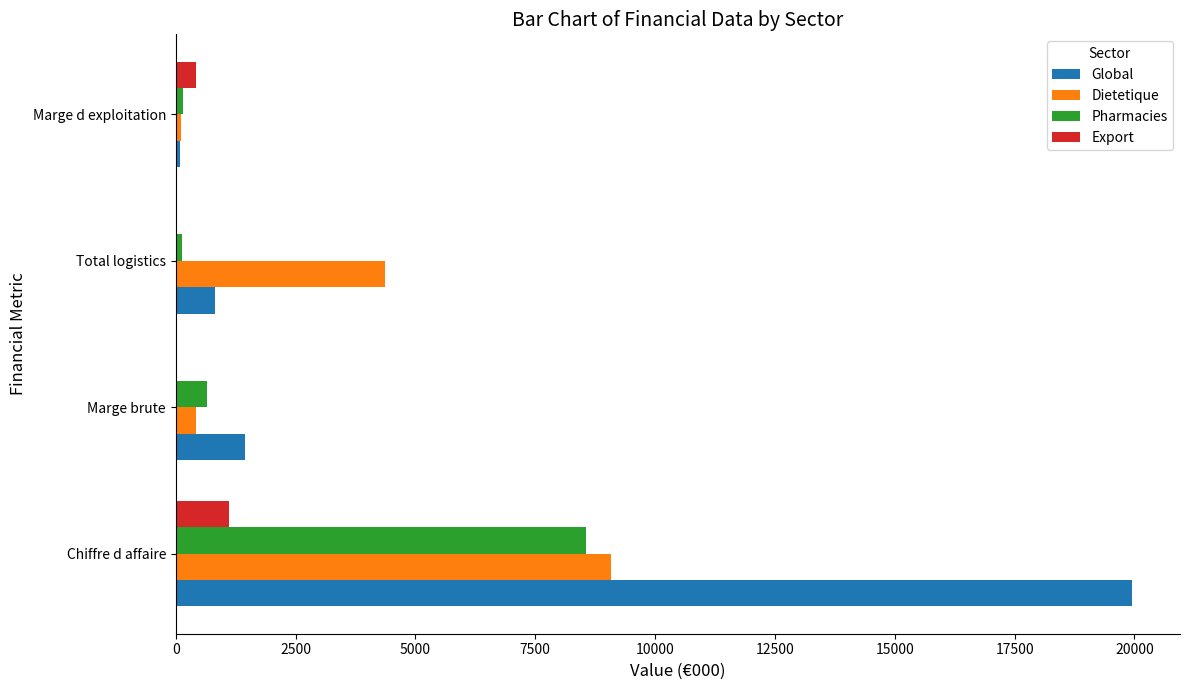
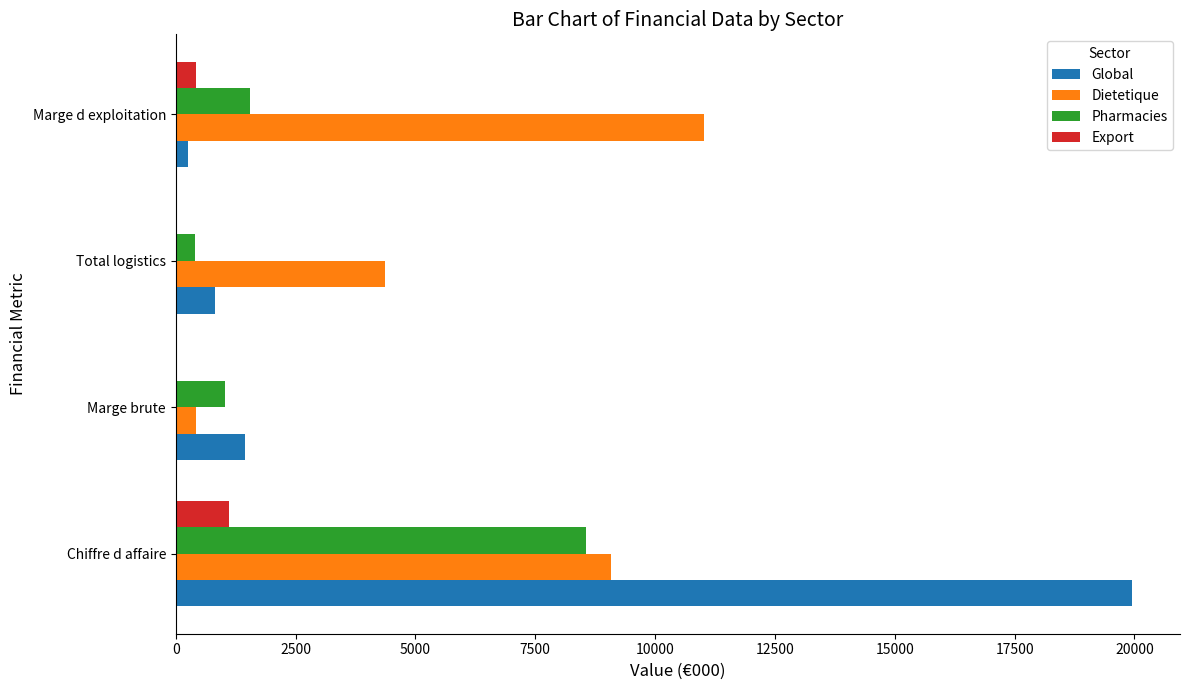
Pharmacies, Marge d exploitation: 200 -> 1600
Dietetique, Marge d exploitation: 100 -> 11000
Global, Marge d exploitation: 100 -> 300
Pharmacies, Total logistics: 100 -> 400
Pharmacies, Marge brute: 600 -> 1000
